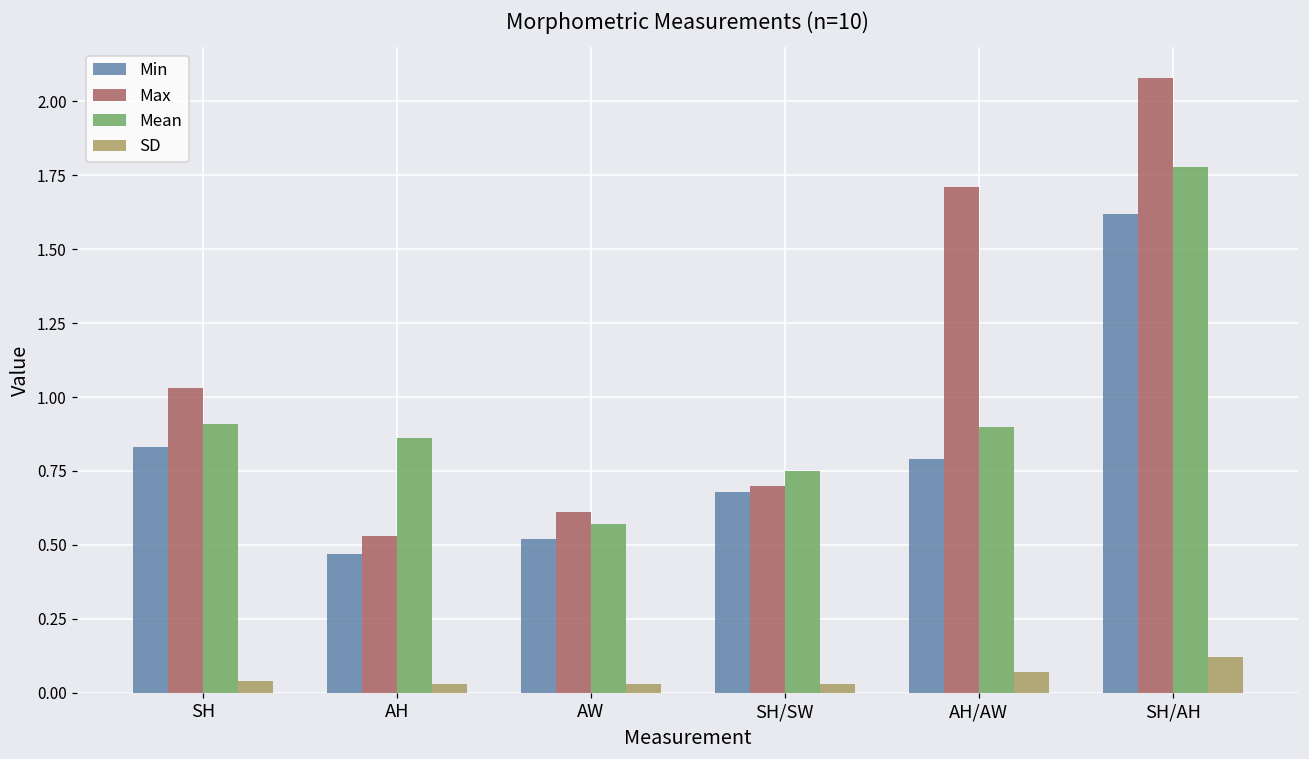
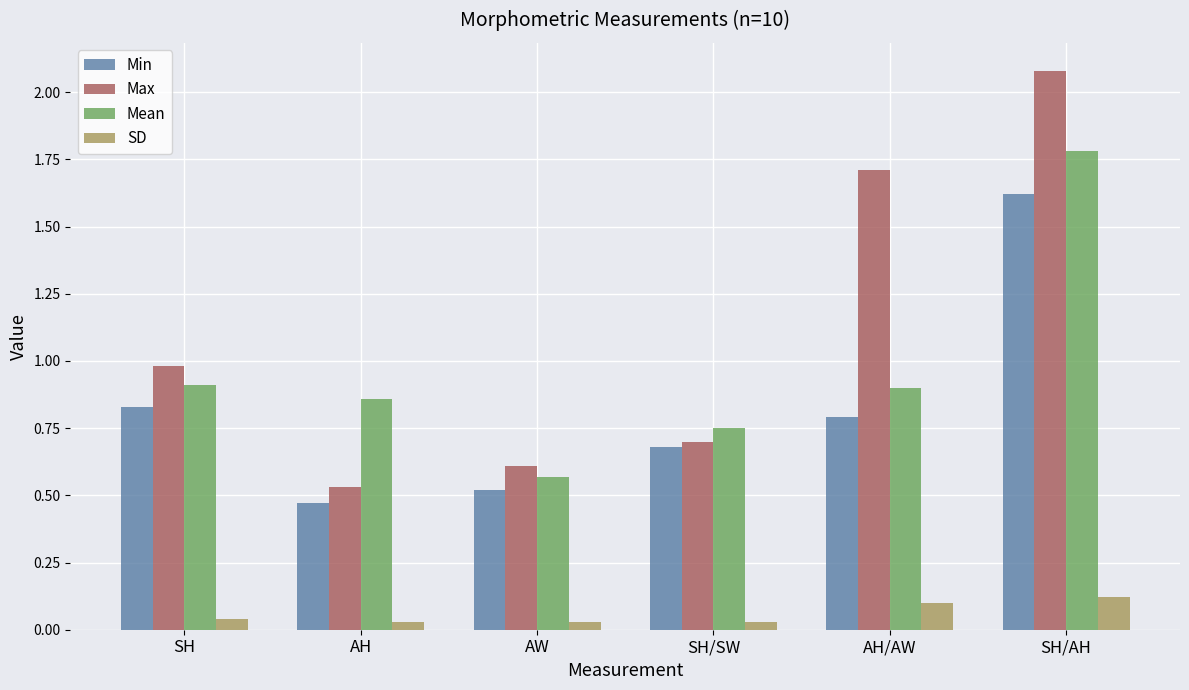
Max, SH: 1.03 -> 0.98
SD, AH/AW: 0.07 -> 0.10
